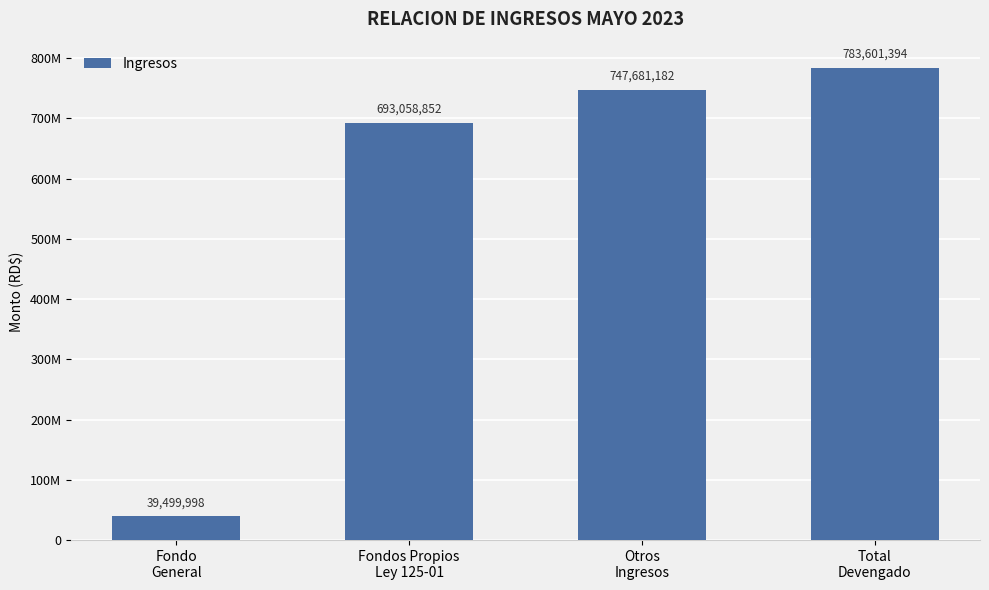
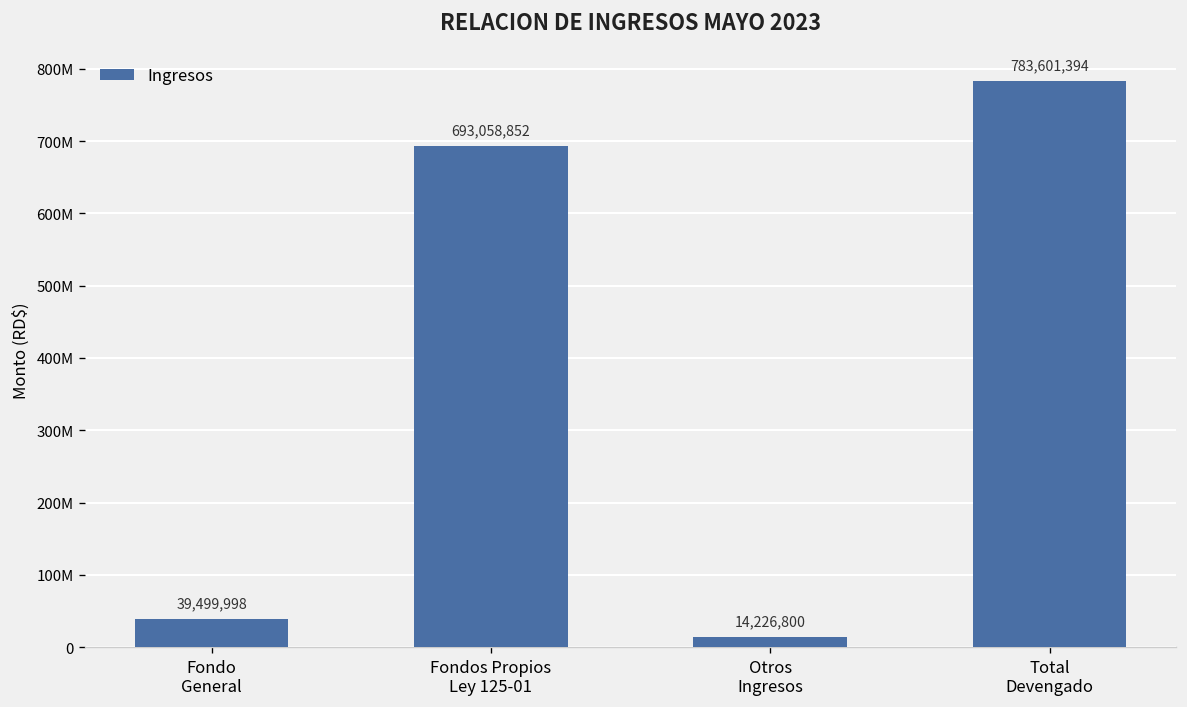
Otros Ingresos: 747,681,182 -> 14,226,800
